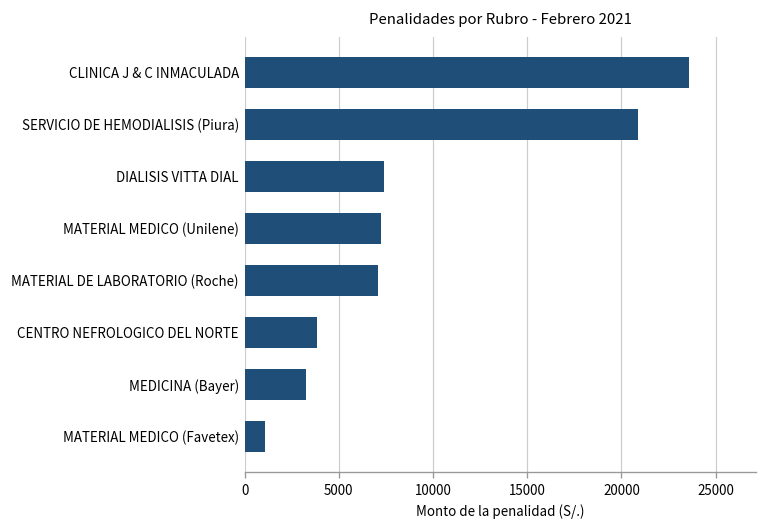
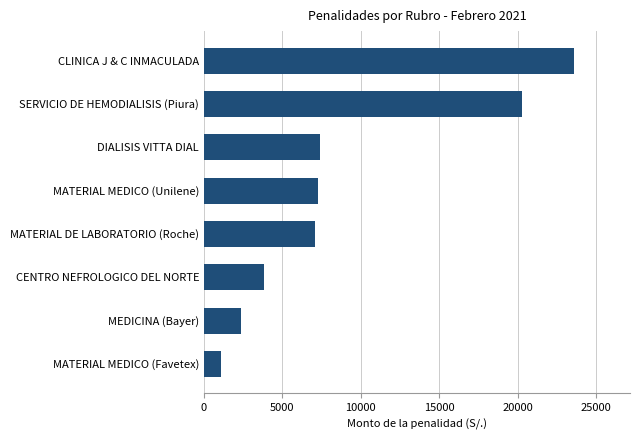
SERVICIO DE HEMODIALISIS (Piura): 20900 -> 20200
MEDICINA (Bayer): 3300 -> 2400
